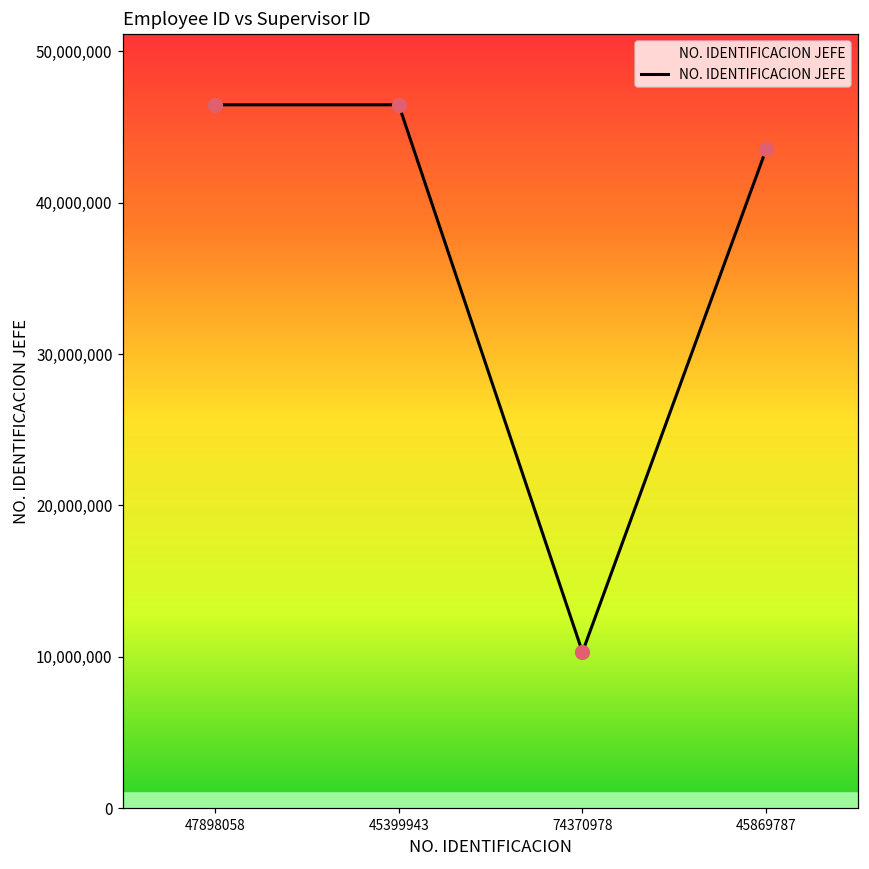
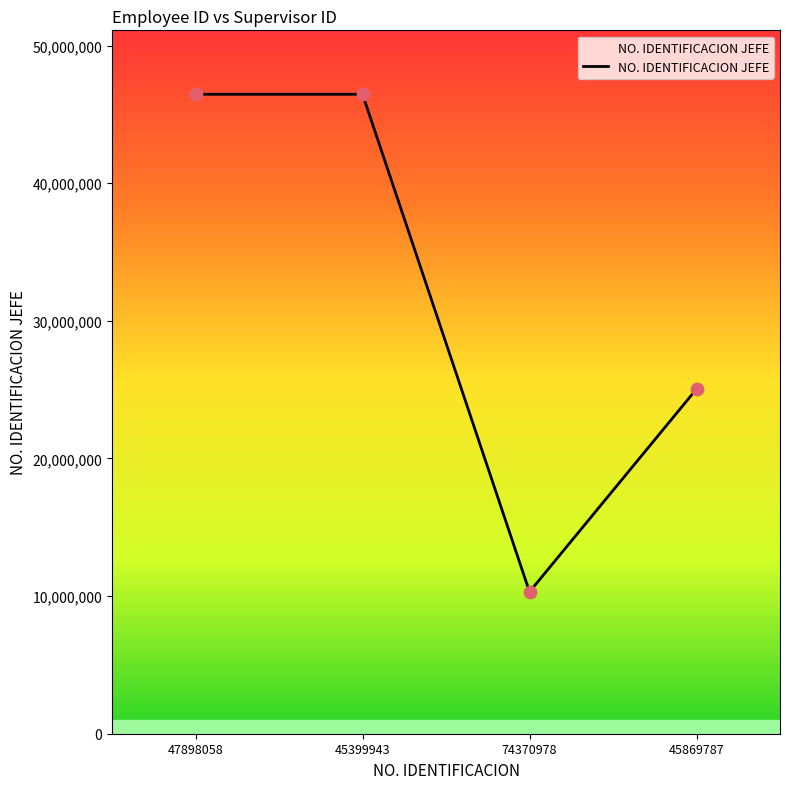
45869787: 43,500,000 -> 25,000,000
